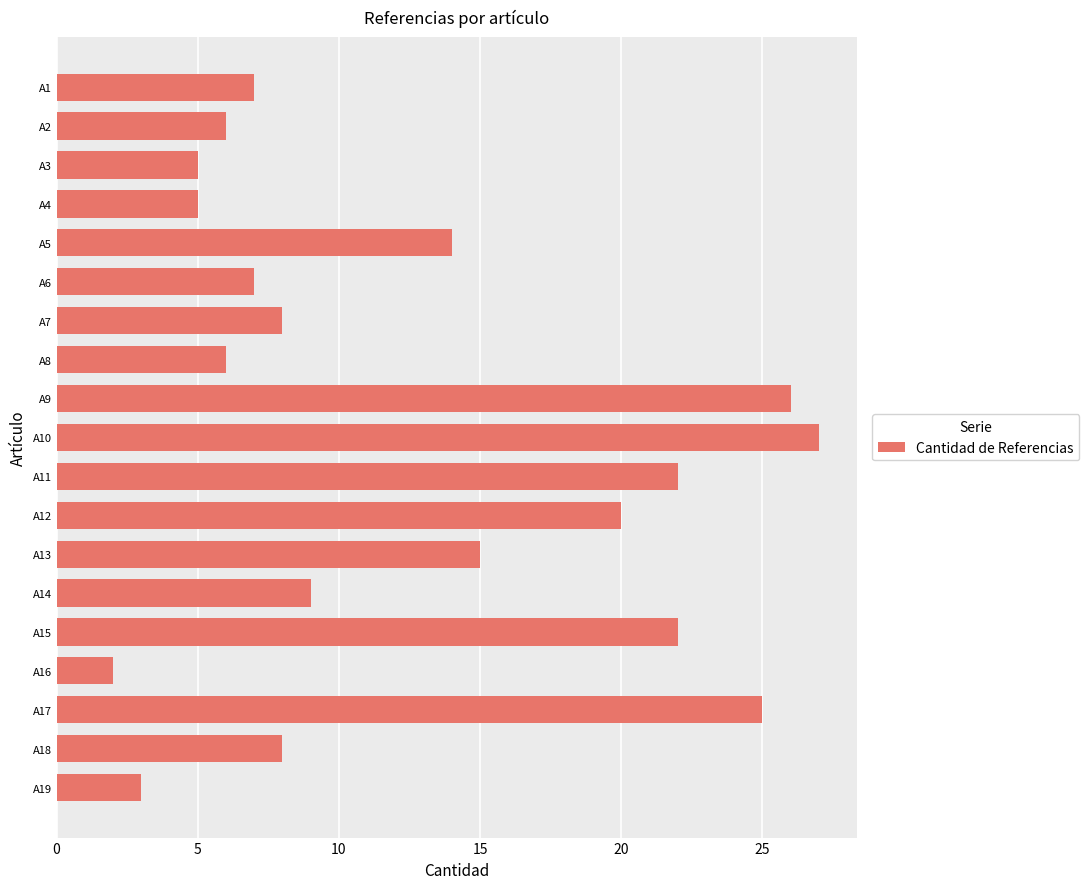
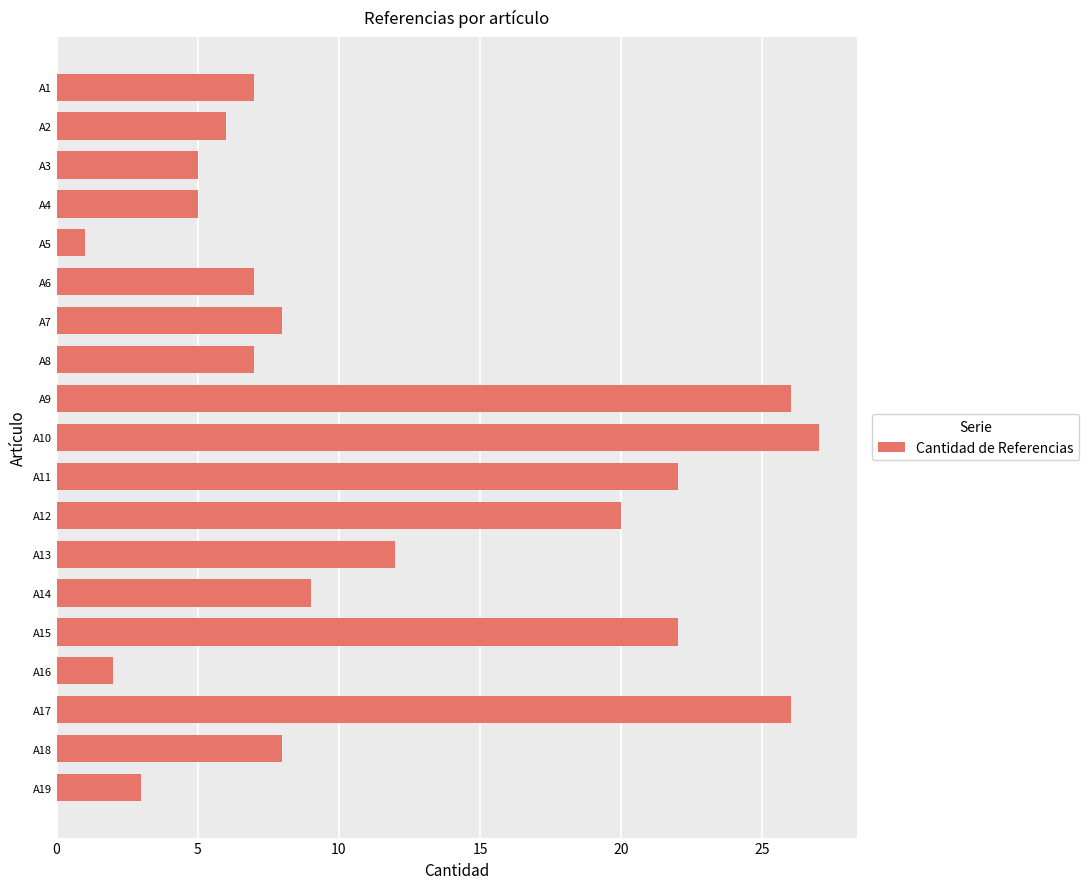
A5: 14 -> 1
A8: 6 -> 7
A13: 15 -> 12
A17: 25 -> 26
